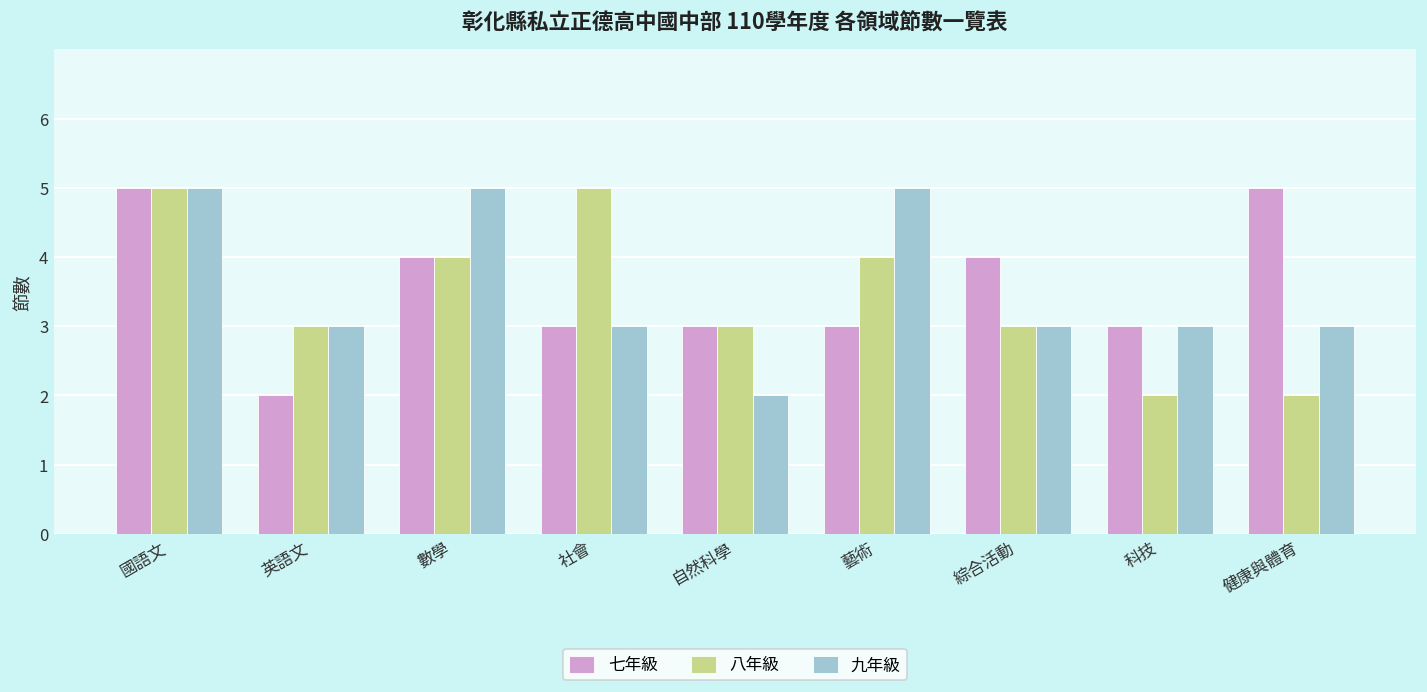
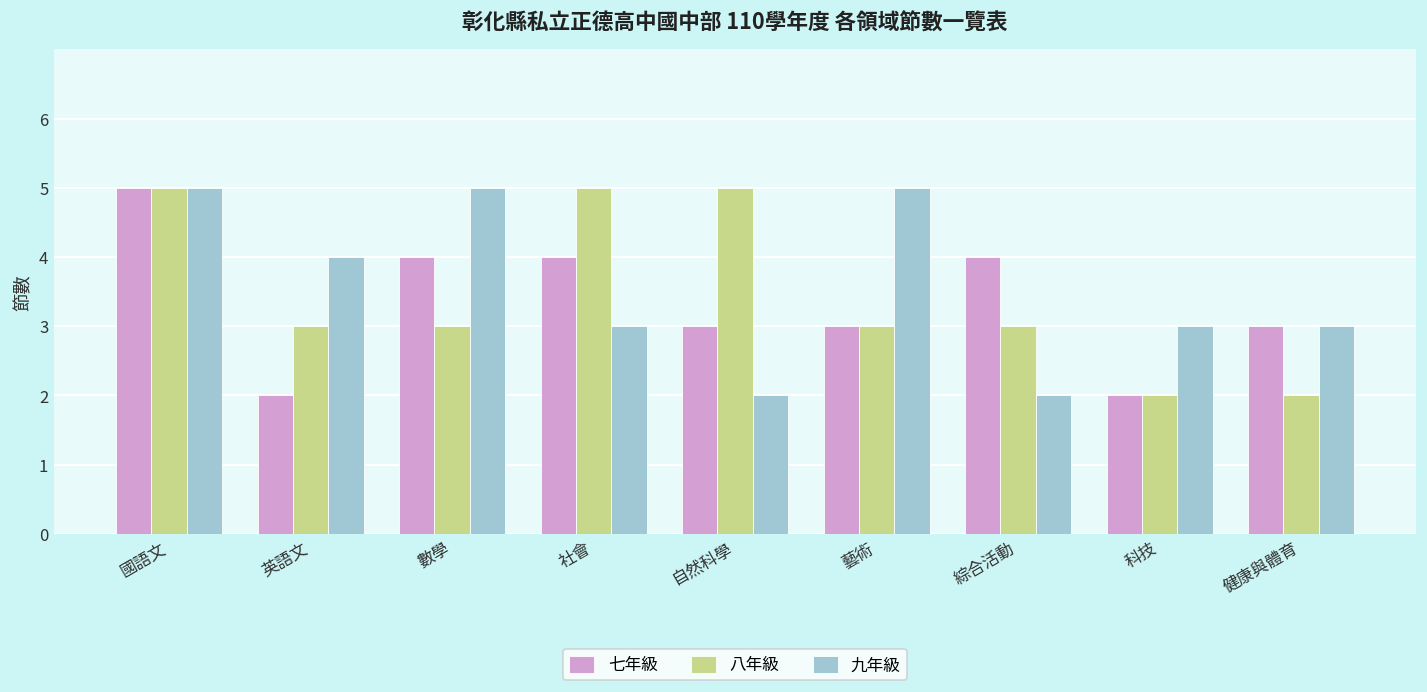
九年級, 英語文: 3 -> 4
八年級, 數學: 4 -> 3
七年級, 社會: 3 -> 4
八年級, 自然科學: 3 -> 5
八年級, 藝術: 4 -> 3
九年級, 綜合活動: 3 -> 2
七年級, 科技: 3 -> 2
七年級, 健康與體育: 5 -> 3
